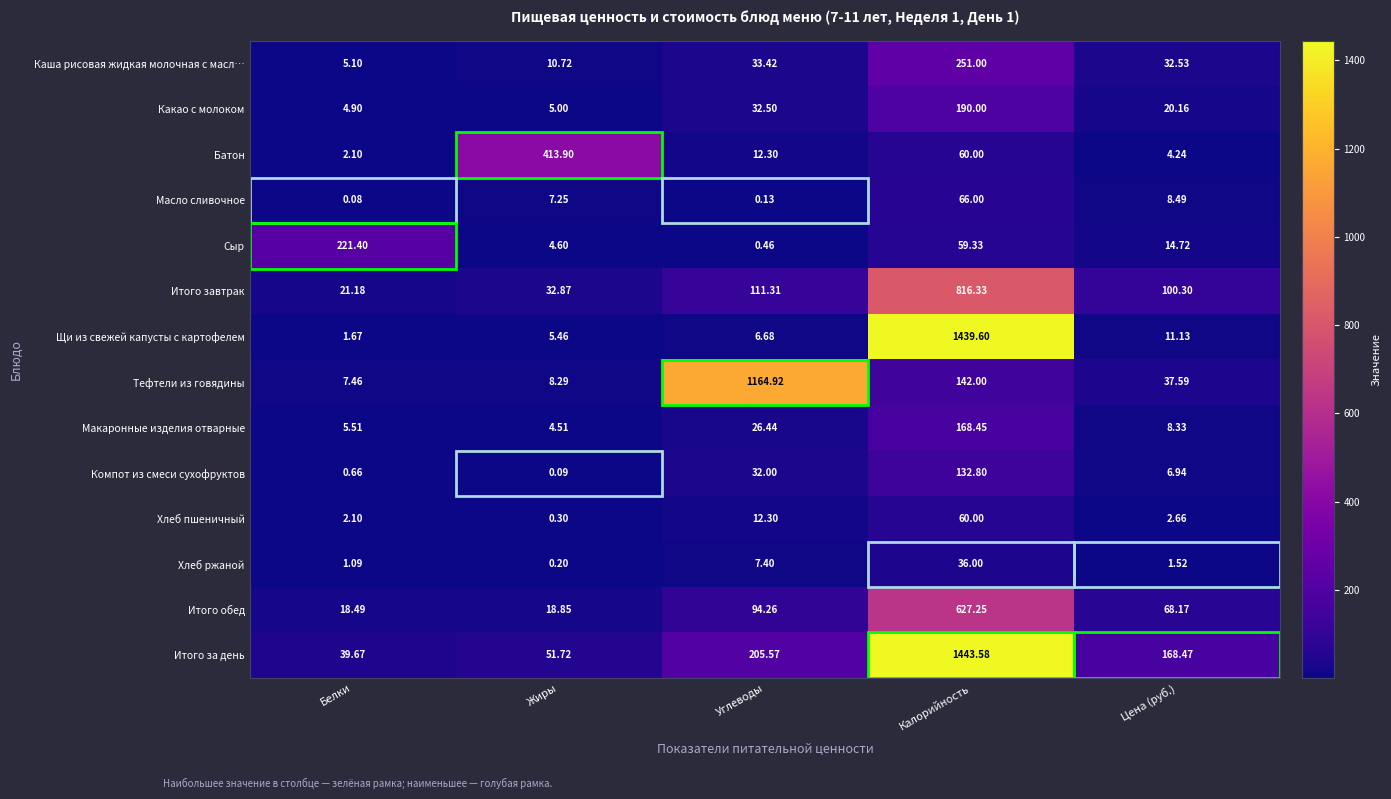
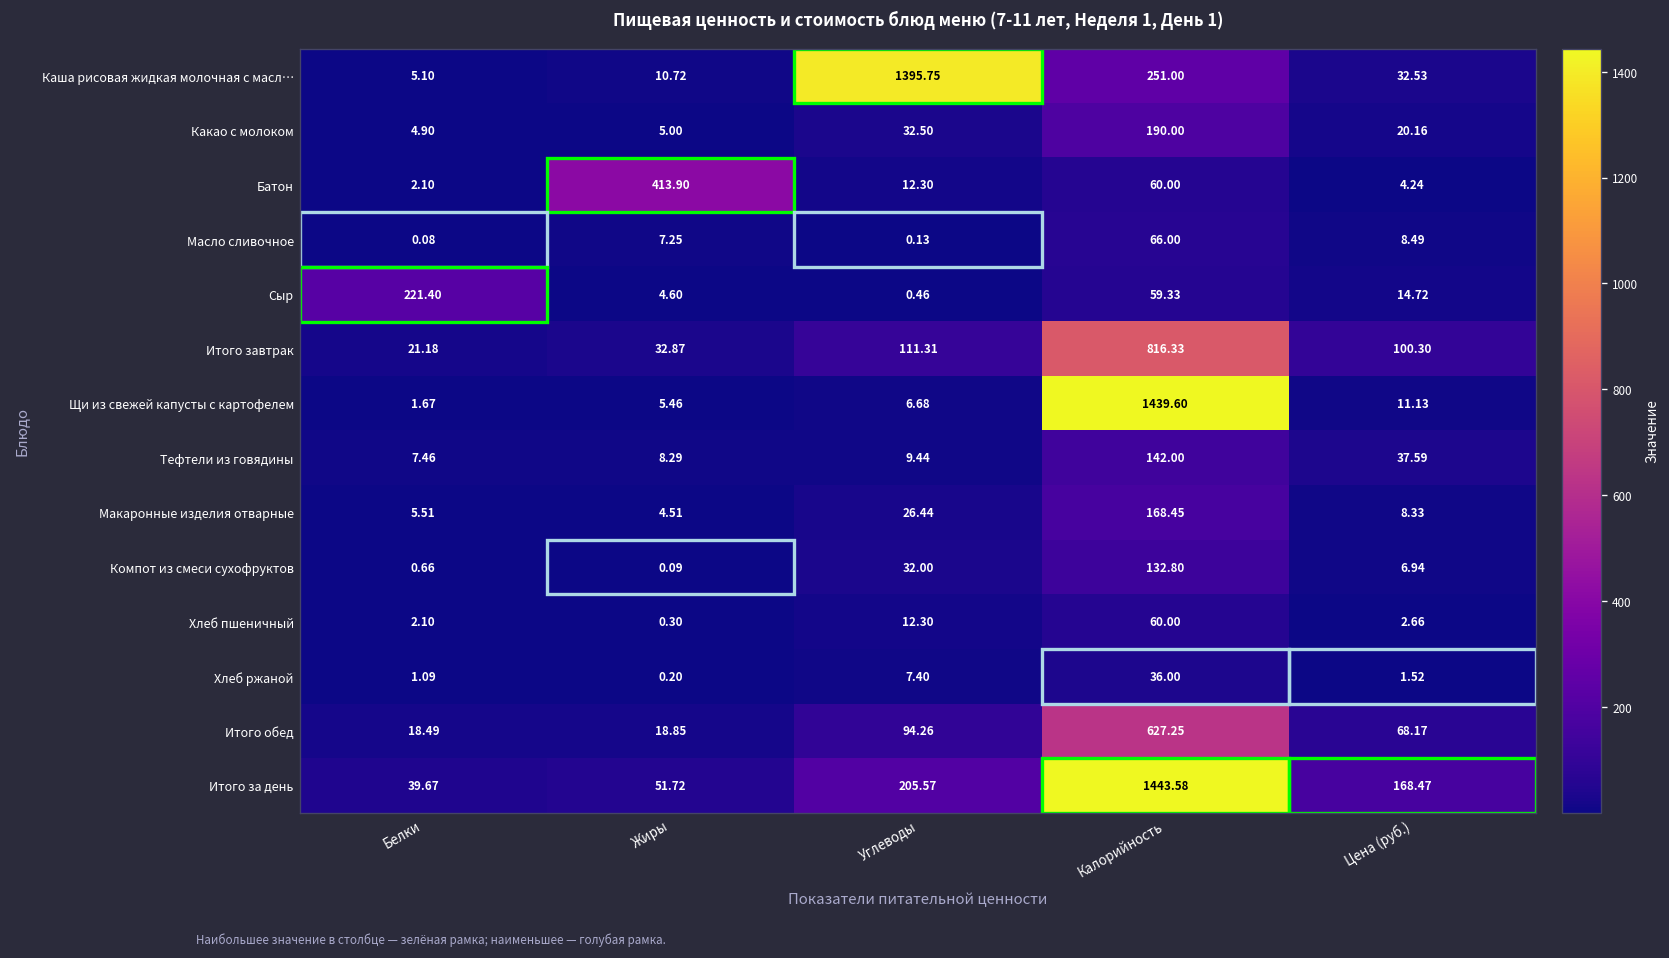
Каша рисовая жидкая молочная с масл…, Углеводы: 33.42 -> 1395.75
Тефтели из говядины, Углеводы: 1164.92 -> 9.44
